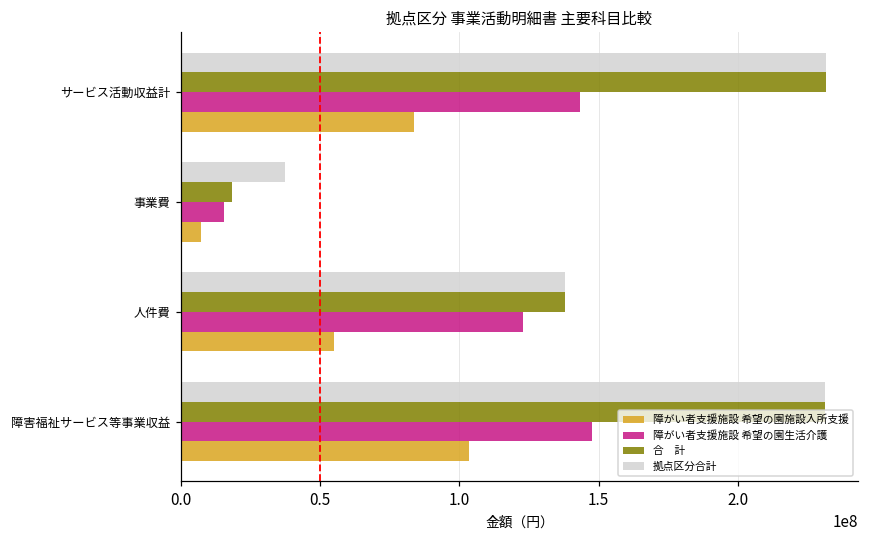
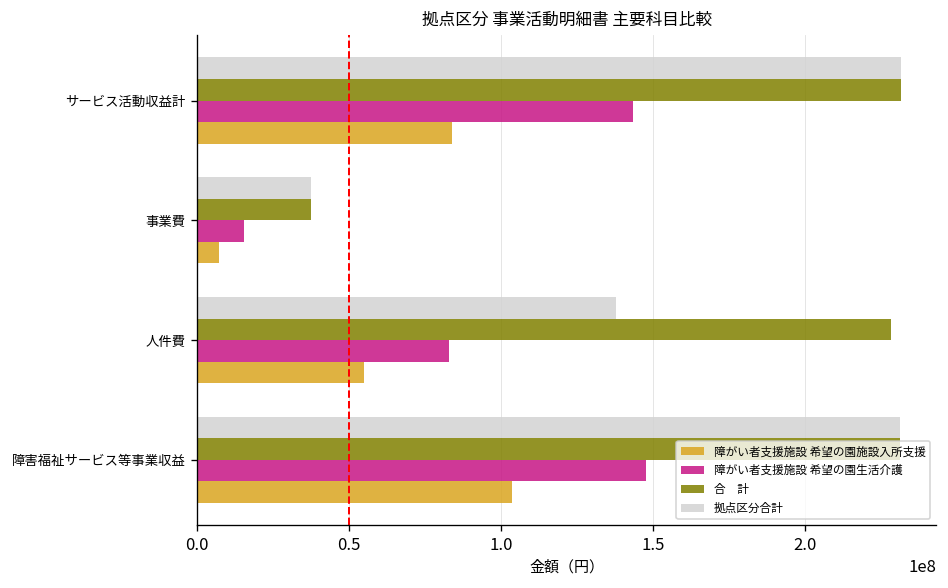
合 計, 事業費: 18000000 -> 37000000
合 計, 人件費: 138000000 -> 228000000
障がい者支援施設 希望の園生活介護, 人件費: 123000000 -> 83000000
